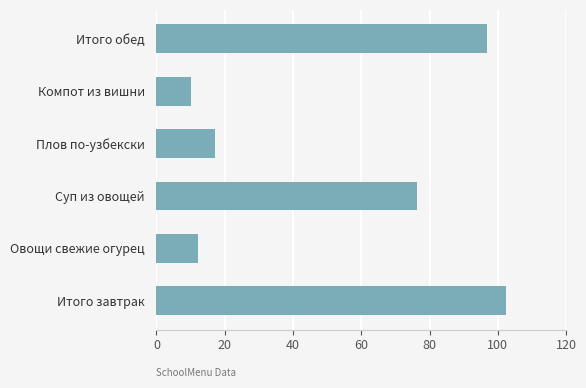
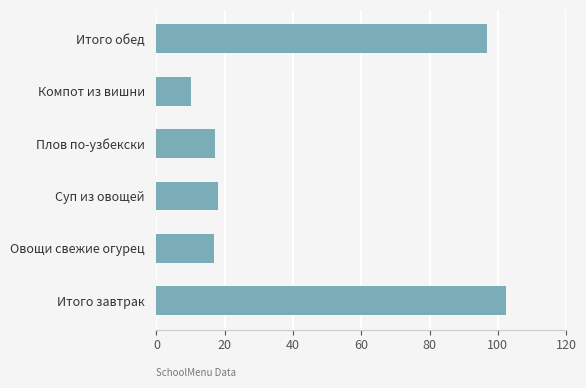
Суп из овощей: 76 -> 18
Овощи свежие огурец: 12 -> 17
